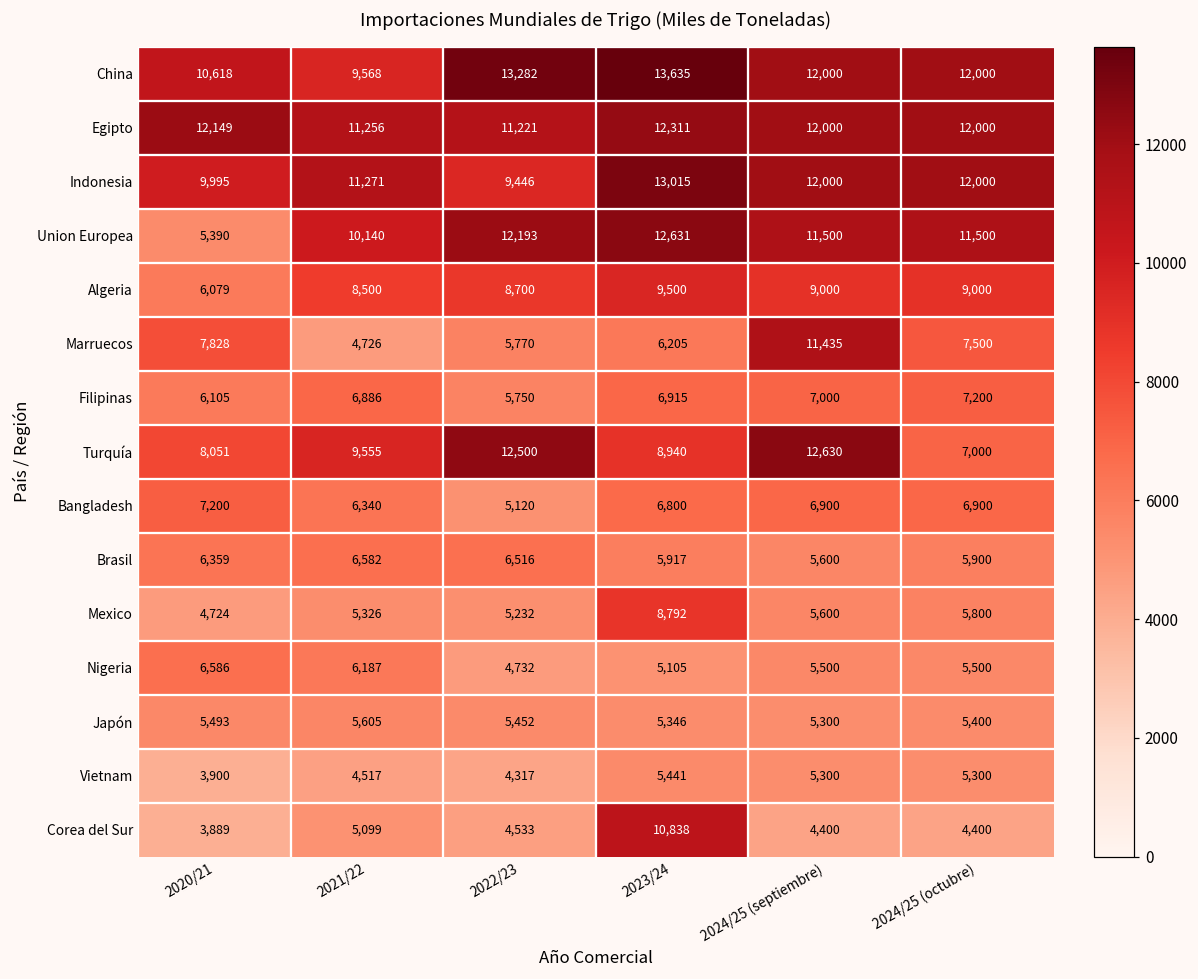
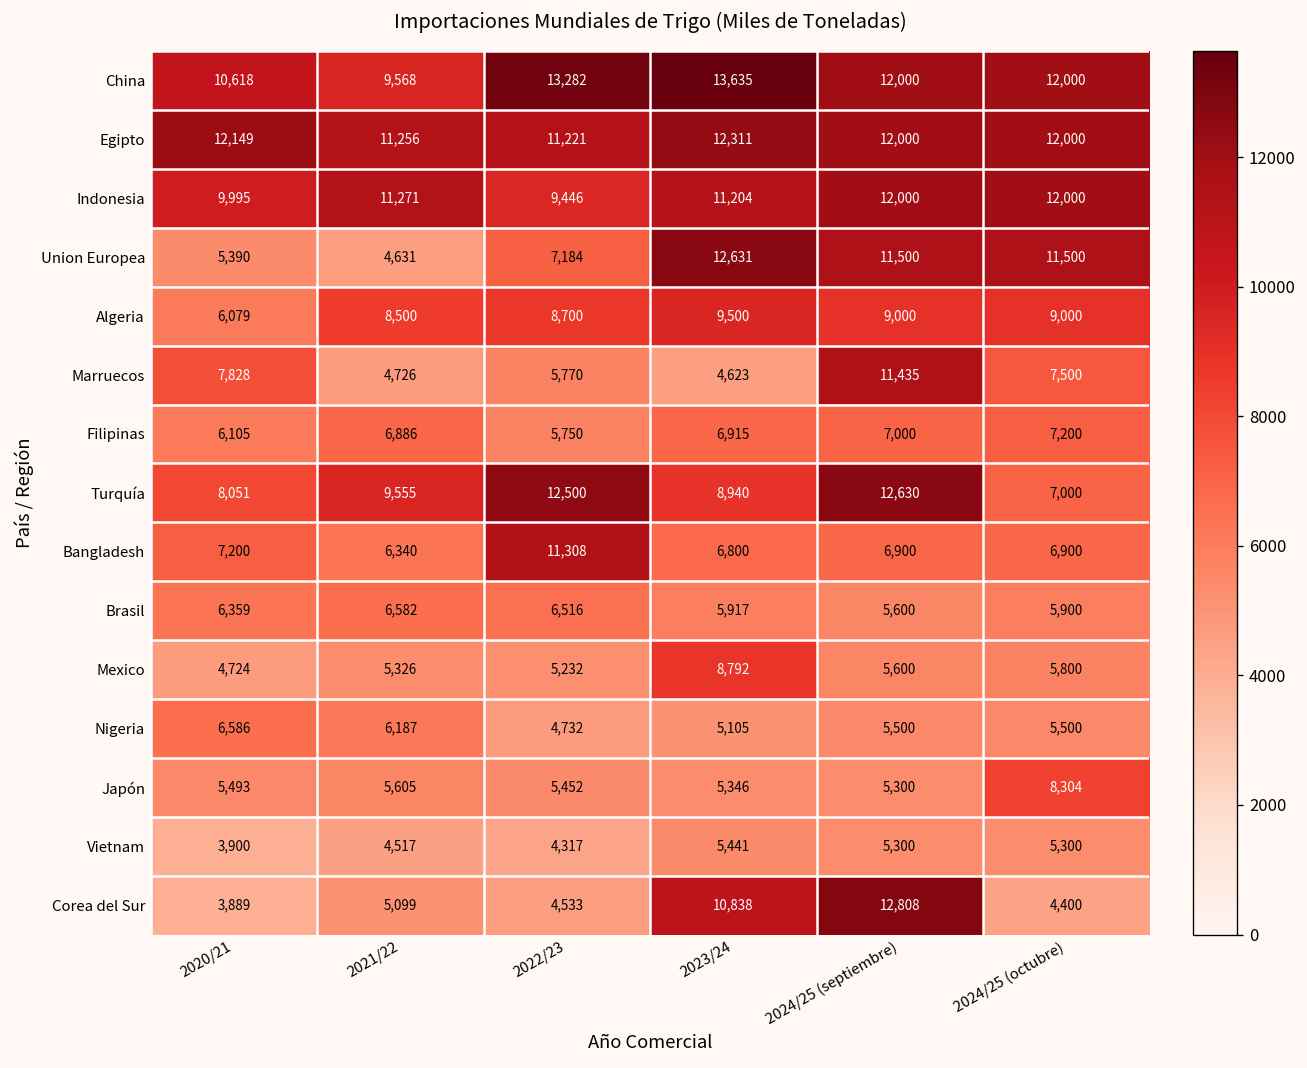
Indonesia, 2023/24: 13,015 -> 11,204
Union Europea, 2021/22: 10,140 -> 4,631
Union Europea, 2022/23: 12,193 -> 7,184
Marruecos, 2023/24: 6,205 -> 4,623
Bangladesh, 2022/23: 5,120 -> 11,308
Japón, 2024/25 (octubre): 5,400 -> 8,304
Corea del Sur, 2024/25 (septiembre): 4,400 -> 12,808
